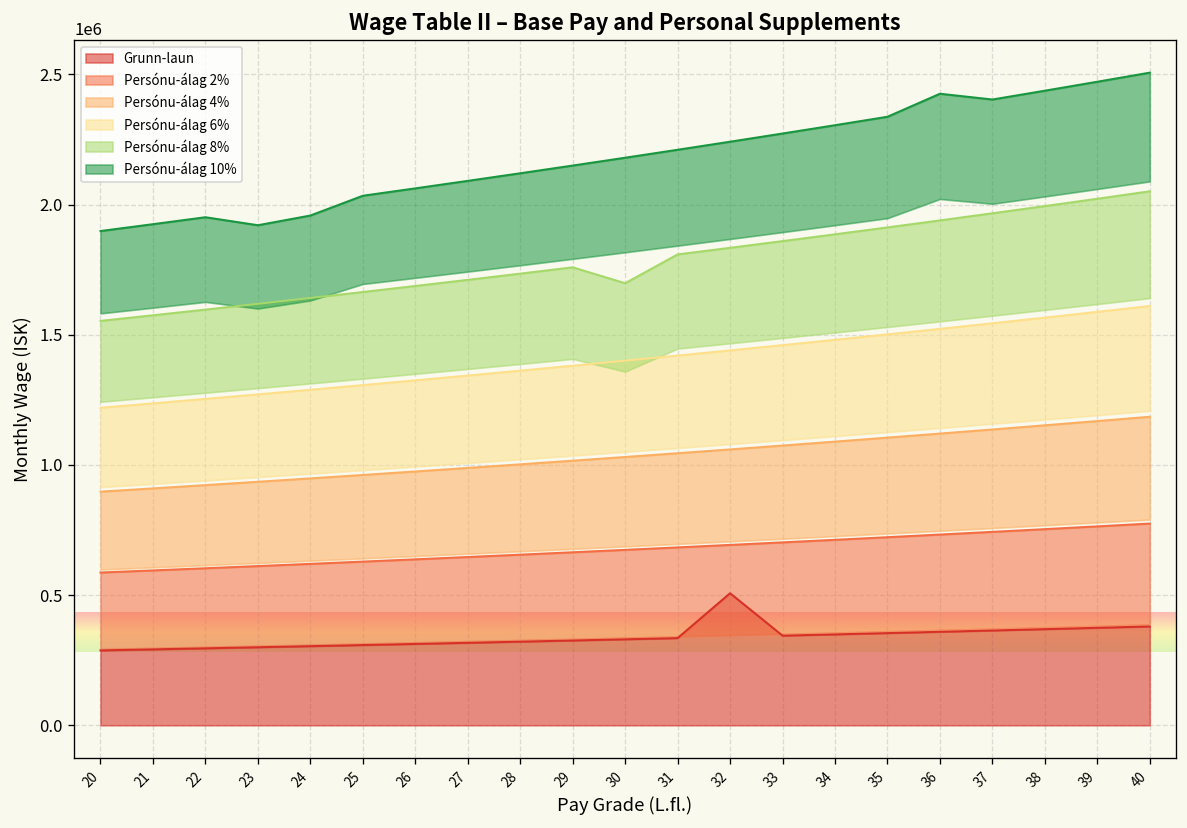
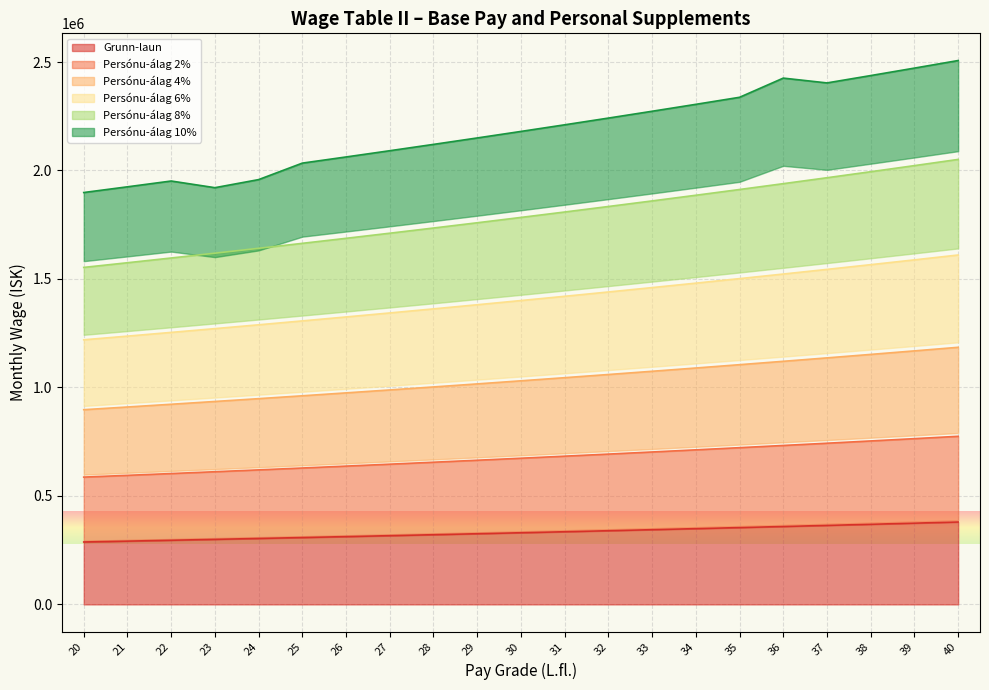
Persónu-álag 8%, 30: 1700000 -> 1780000
Grunn-laun, 32: 510000 -> 340000
